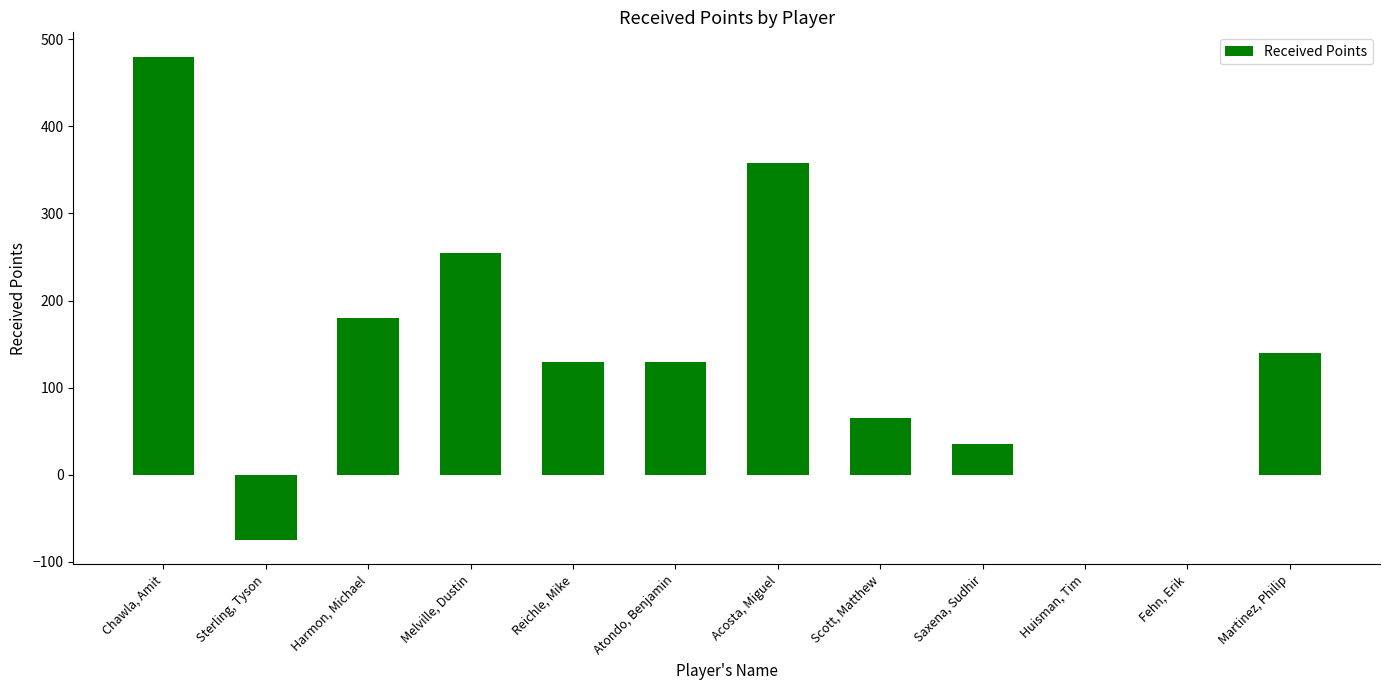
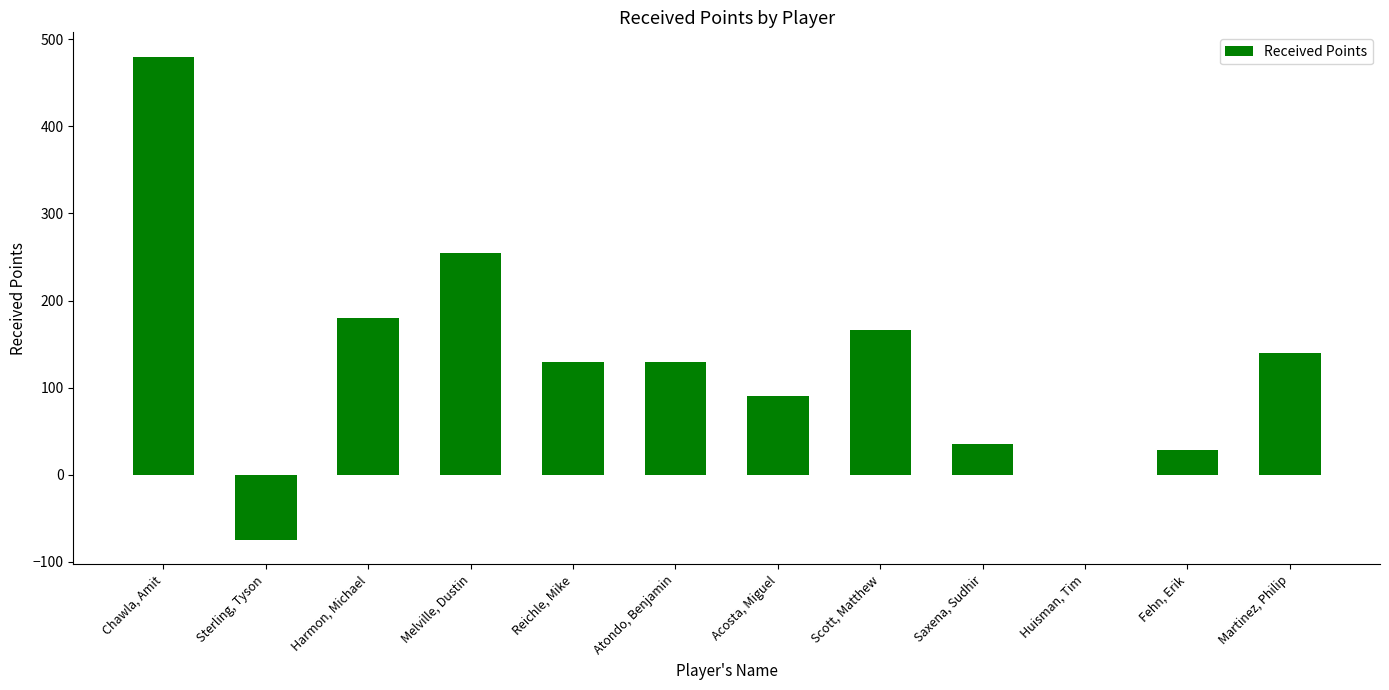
Acosta, Miguel: 360 -> 90
Scott, Matthew: 70 -> 170
Fehn, Erik: 0 -> 30
